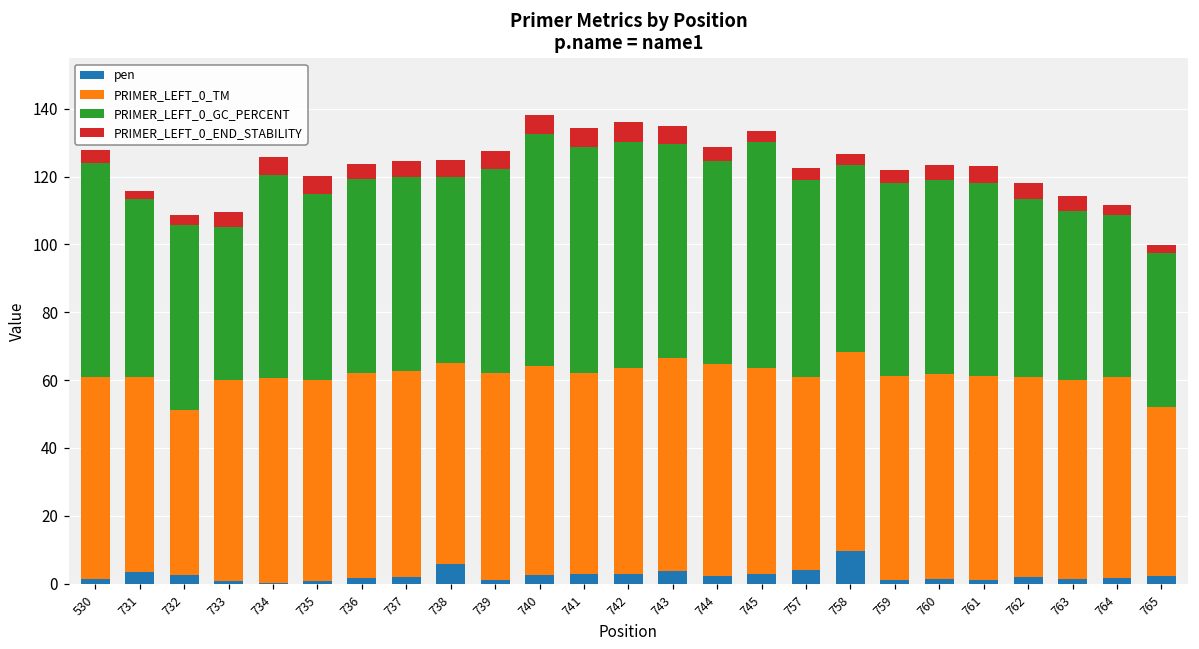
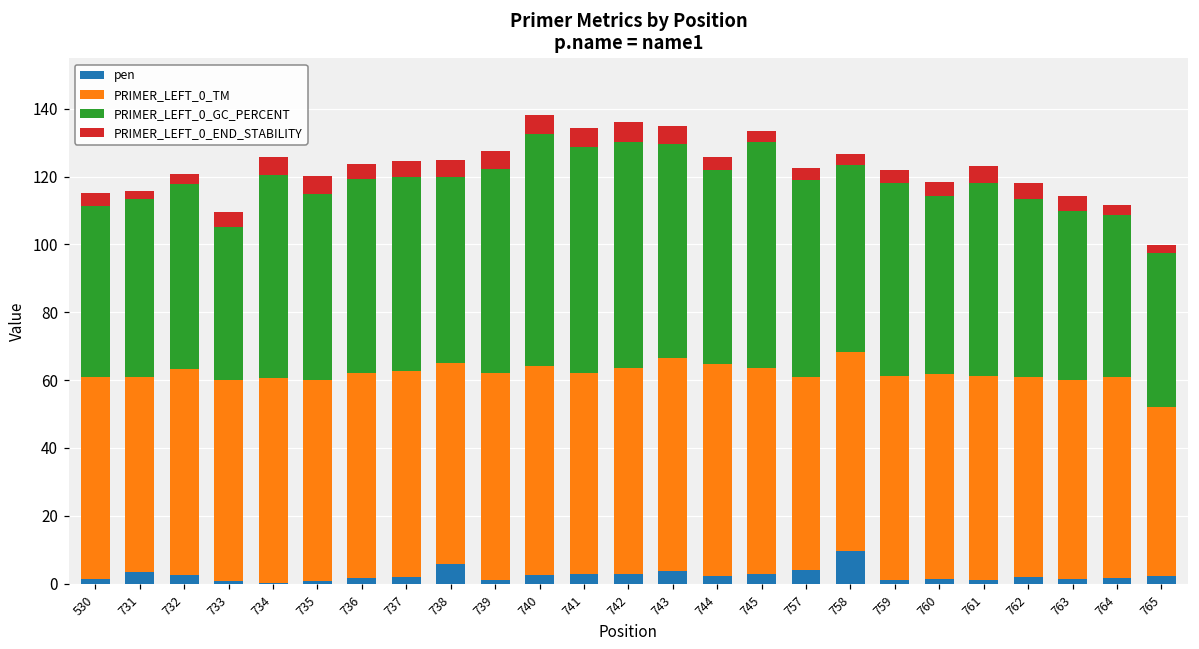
PRIMER_LEFT_0_GC_PERCENT, 530: 63 -> 50
PRIMER_LEFT_0_TM, 732: 48 -> 61
PRIMER_LEFT_0_GC_PERCENT, 744: 60 -> 57
PRIMER_LEFT_0_GC_PERCENT, 760: 57 -> 52
